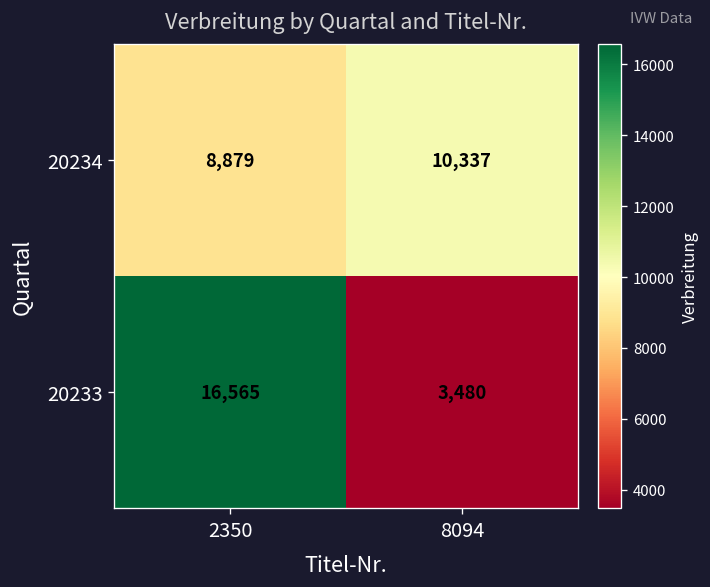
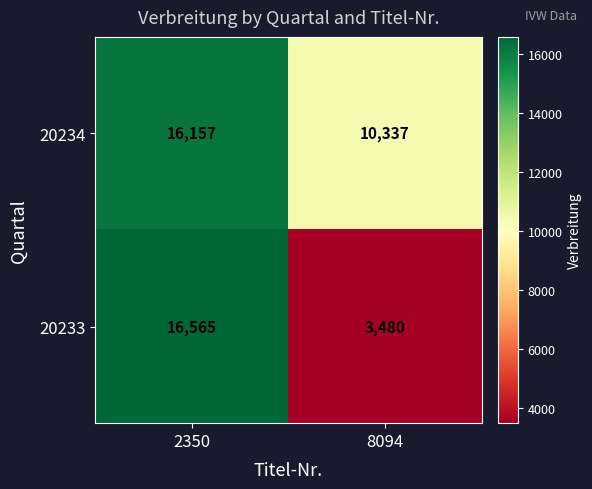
20234, 2350: 8,879 -> 16,157
